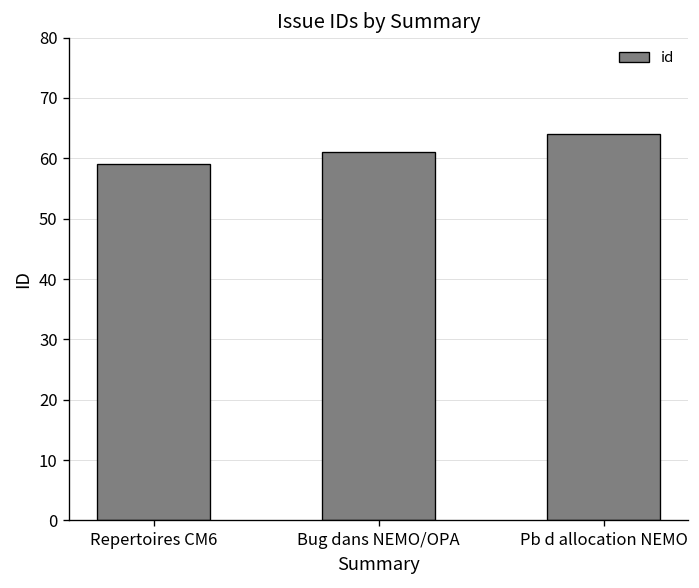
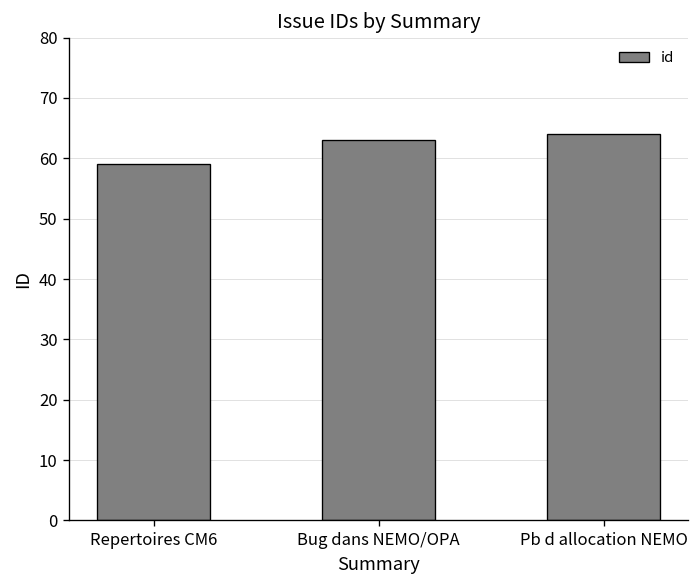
Bug dans NEMO/OPA: 61 -> 63
